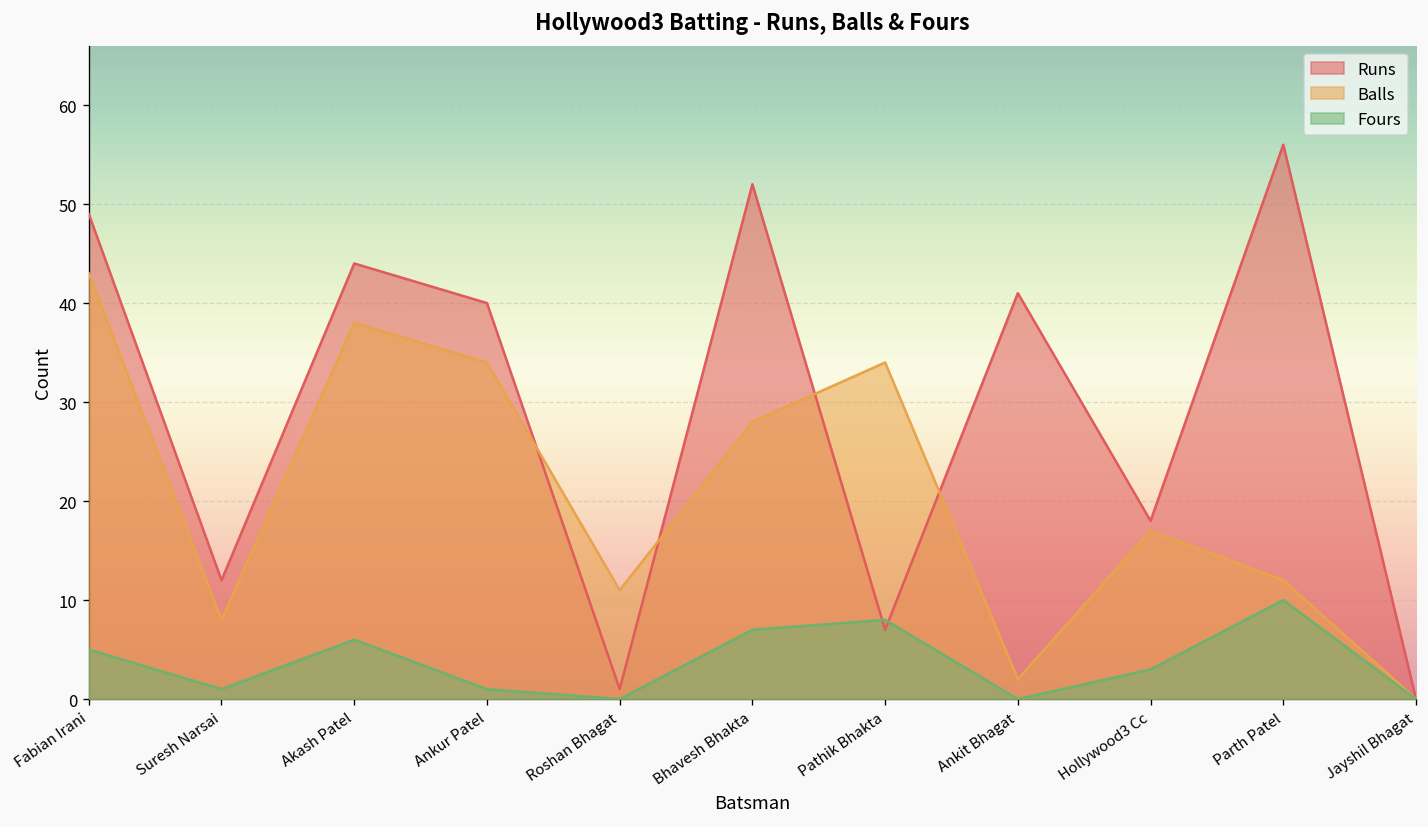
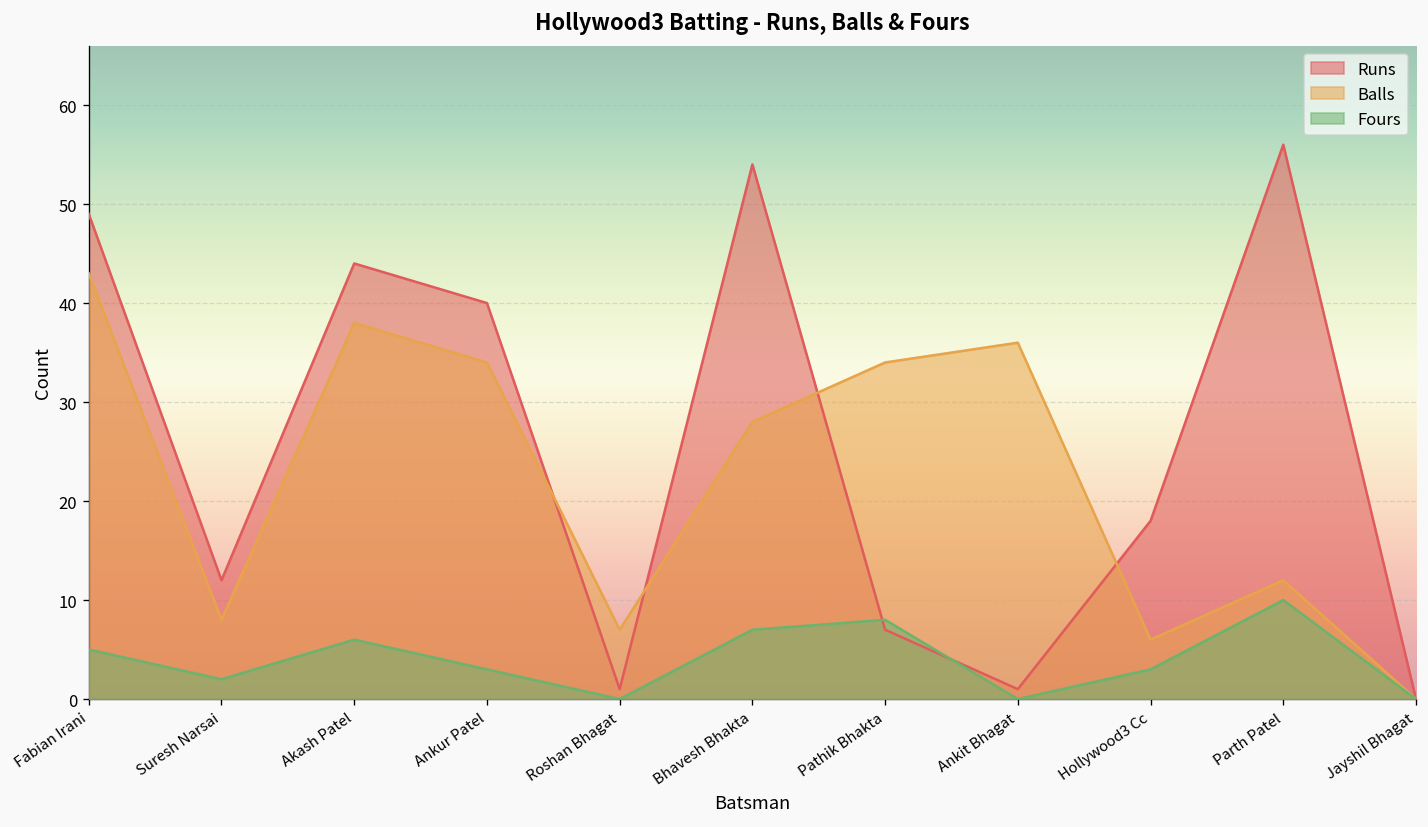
Fours, Suresh Narsai: 1 -> 2
Fours, Ankur Patel: 1 -> 3
Balls, Roshan Bhagat: 11 -> 7
Runs, Bhavesh Bhakta: 52 -> 54
Runs, Ankit Bhagat: 41 -> 1
Balls, Ankit Bhagat: 2 -> 36
Balls, Hollywood3 Cc: 17 -> 6
